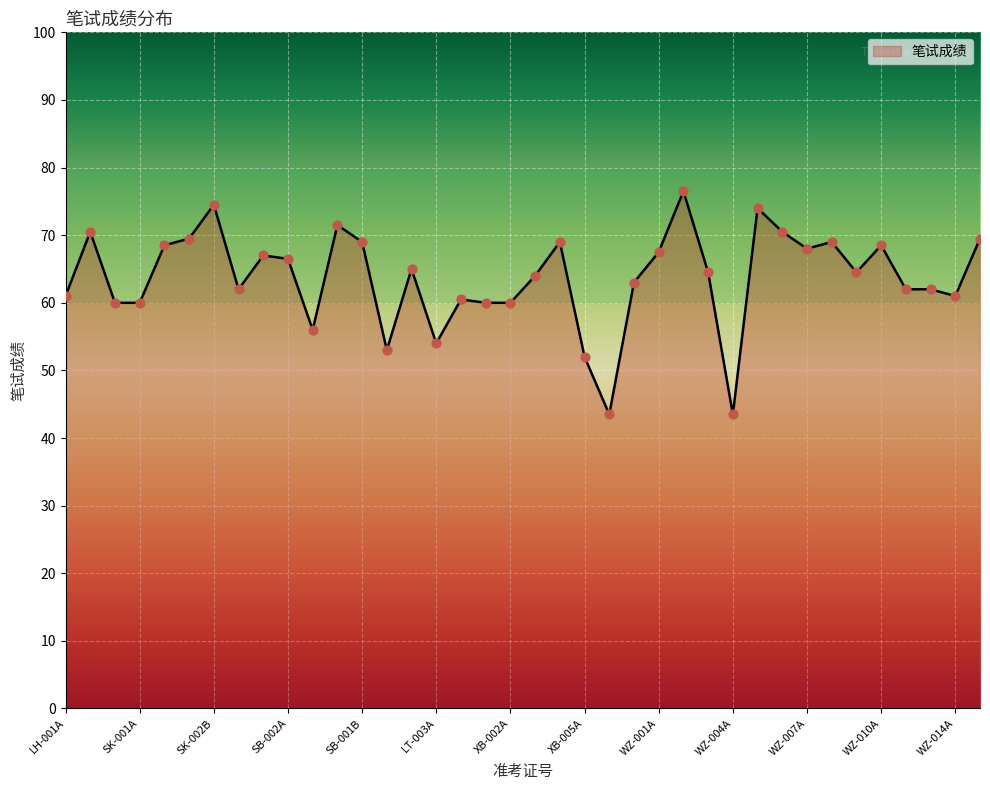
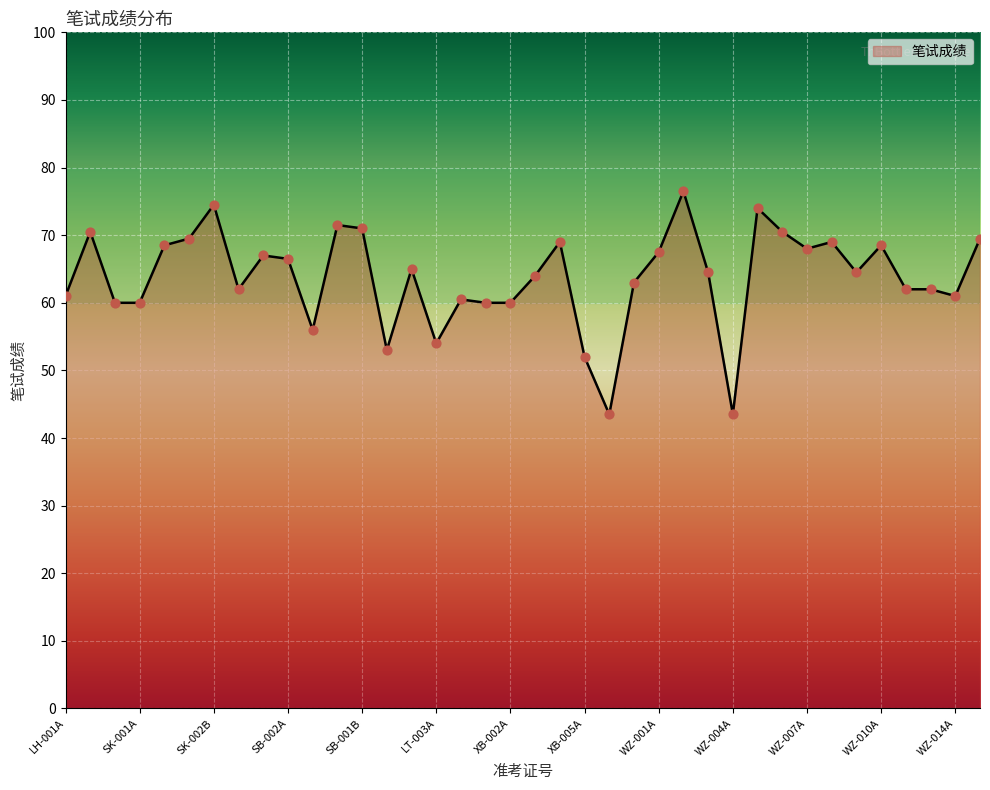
SB-001B: 69 -> 71
